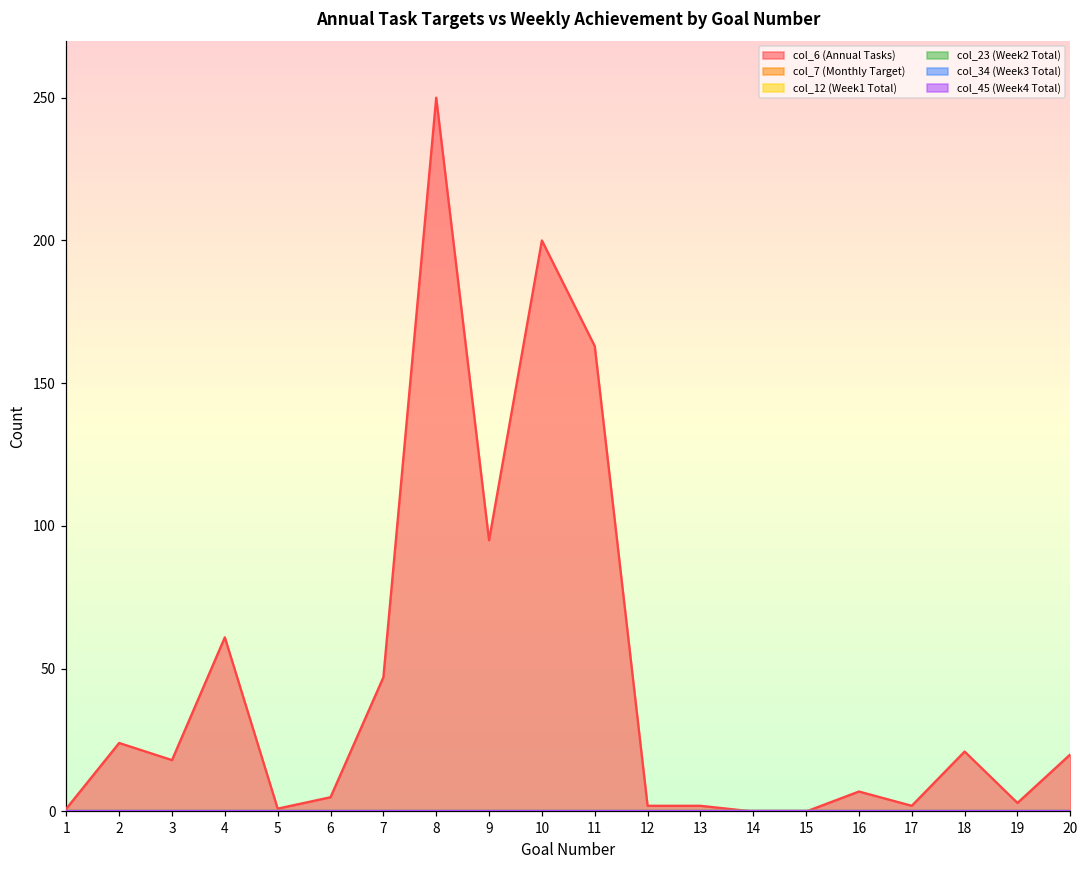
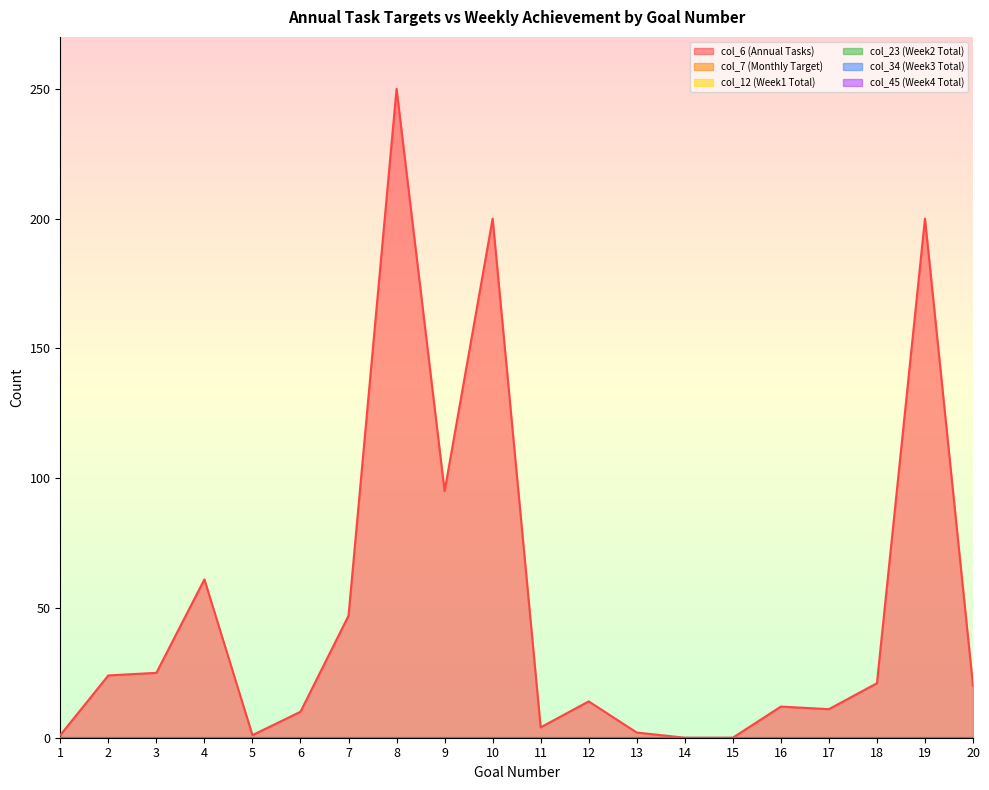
col_6 (Annual Tasks), 3: 18 -> 25
col_6 (Annual Tasks), 6: 5 -> 10
col_6 (Annual Tasks), 11: 163 -> 4
col_6 (Annual Tasks), 12: 2 -> 14
col_6 (Annual Tasks), 16: 7 -> 12
col_6 (Annual Tasks), 17: 2 -> 11
col_6 (Annual Tasks), 19: 3 -> 200
